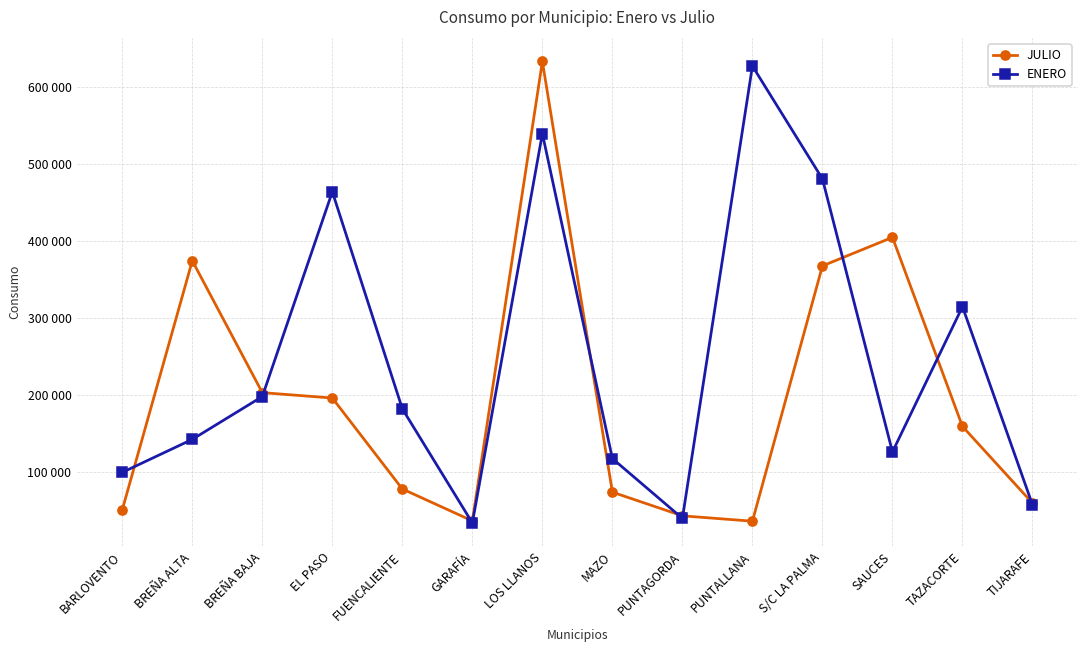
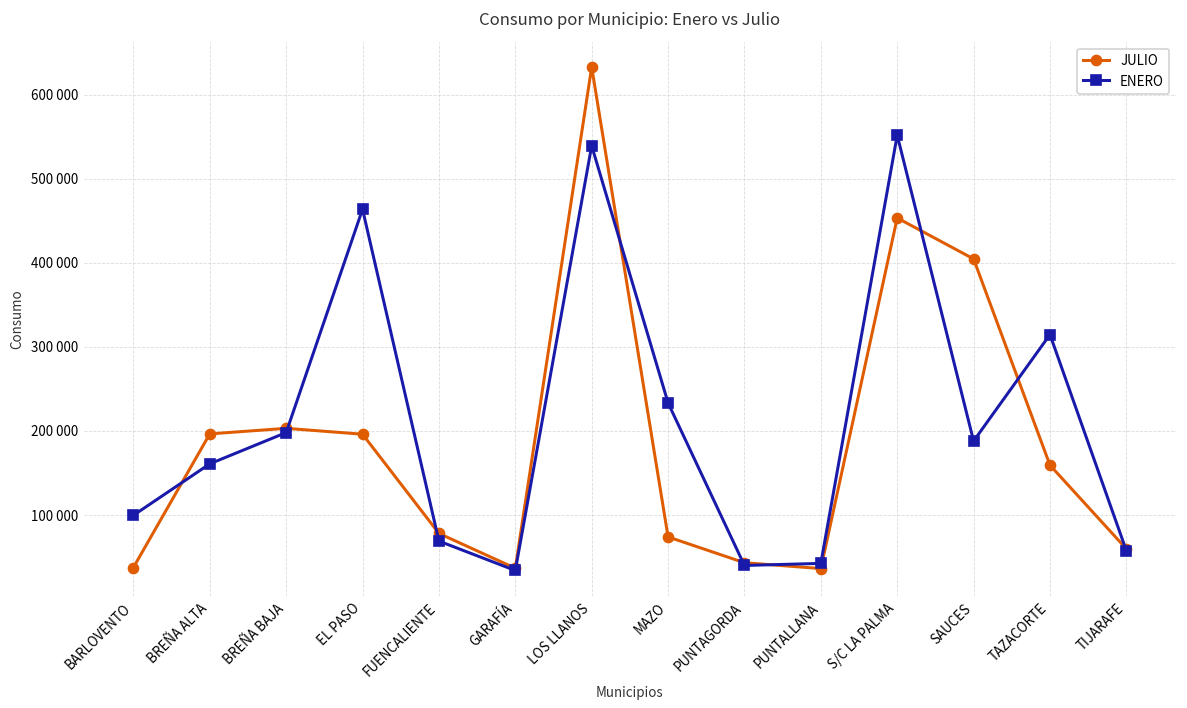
JULIO, BARLOVENTO: 50000 -> 40000
JULIO, BREÑA ALTA: 370000 -> 200000
ENERO, BREÑA ALTA: 140000 -> 160000
ENERO, FUENCALIENTE: 180000 -> 70000
ENERO, MAZO: 120000 -> 230000
ENERO, PUNTALLANA: 630000 -> 40000
JULIO, S/C LA PALMA: 370000 -> 450000
ENERO, S/C LA PALMA: 480000 -> 550000
ENERO, SAUCES: 130000 -> 190000
